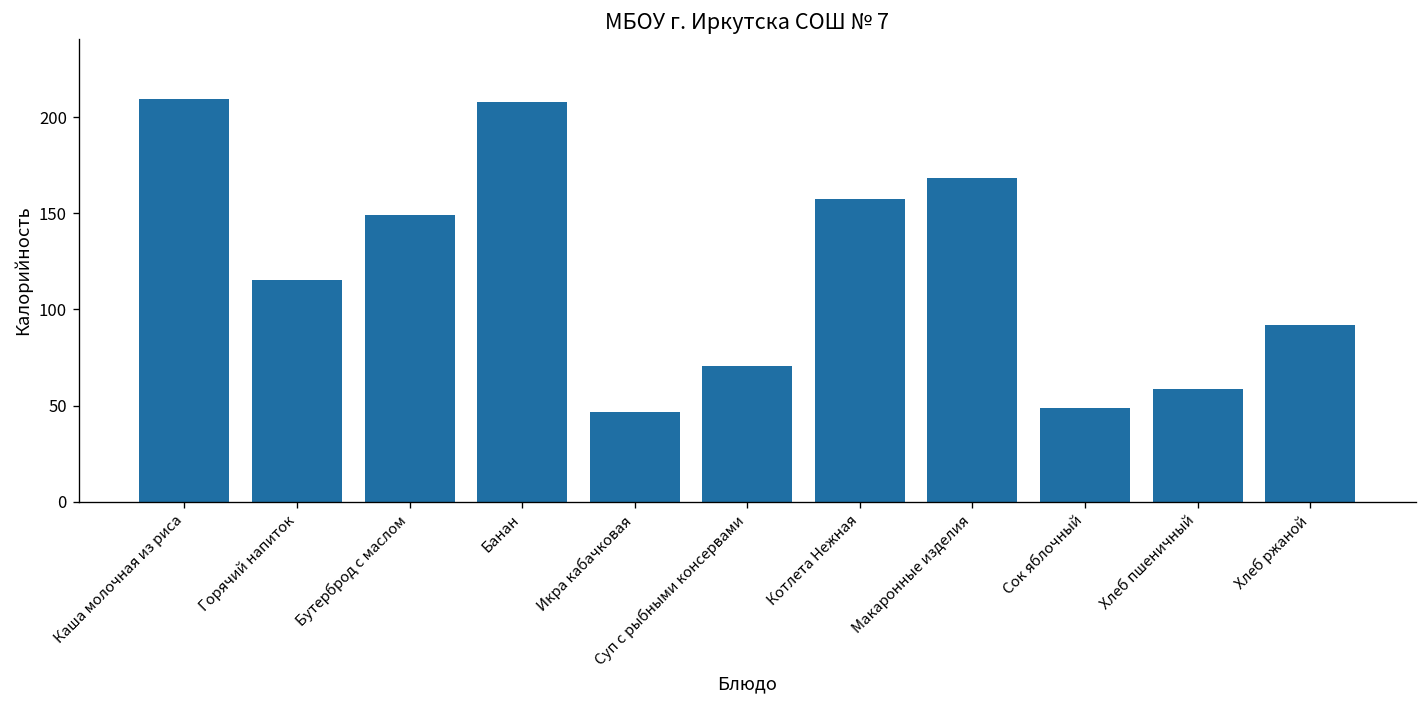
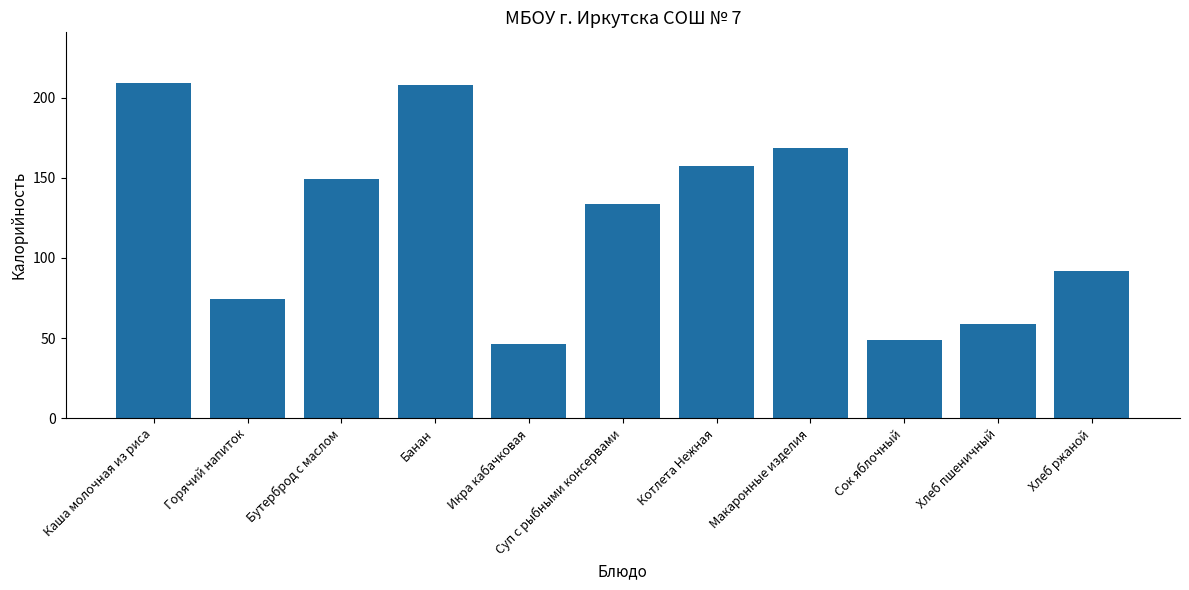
Горячий напиток: 115 -> 74
Суп с рыбными консервами: 71 -> 134
